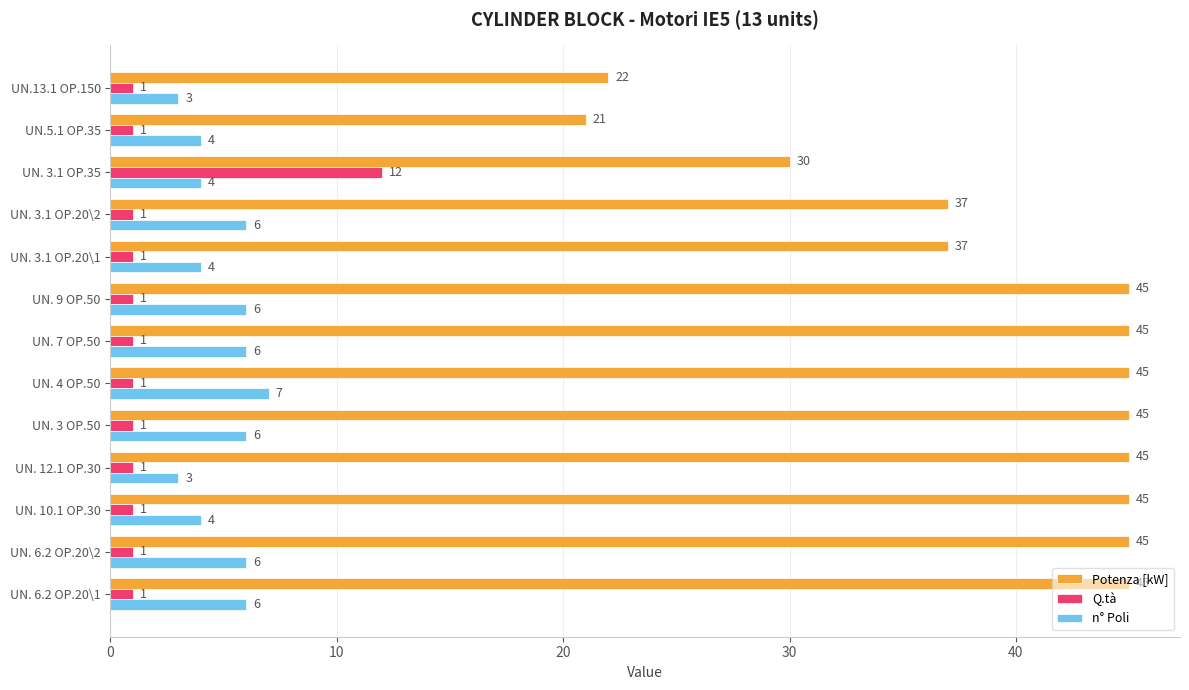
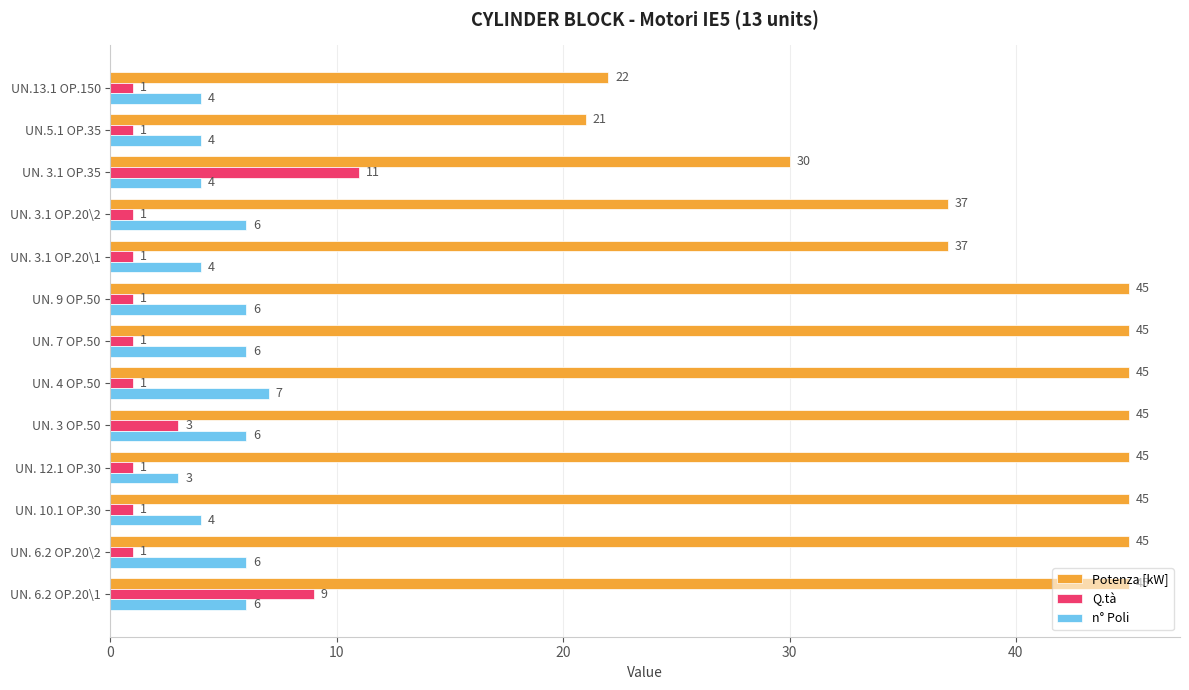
n° Poli, UN.13.1 OP.150: 3 -> 4
Q.tà, UN. 3.1 OP.35: 12 -> 11
Q.tà, UN. 3 OP.50: 1 -> 3
Q.tà, UN. 6.2 OP.20\1: 1 -> 9
